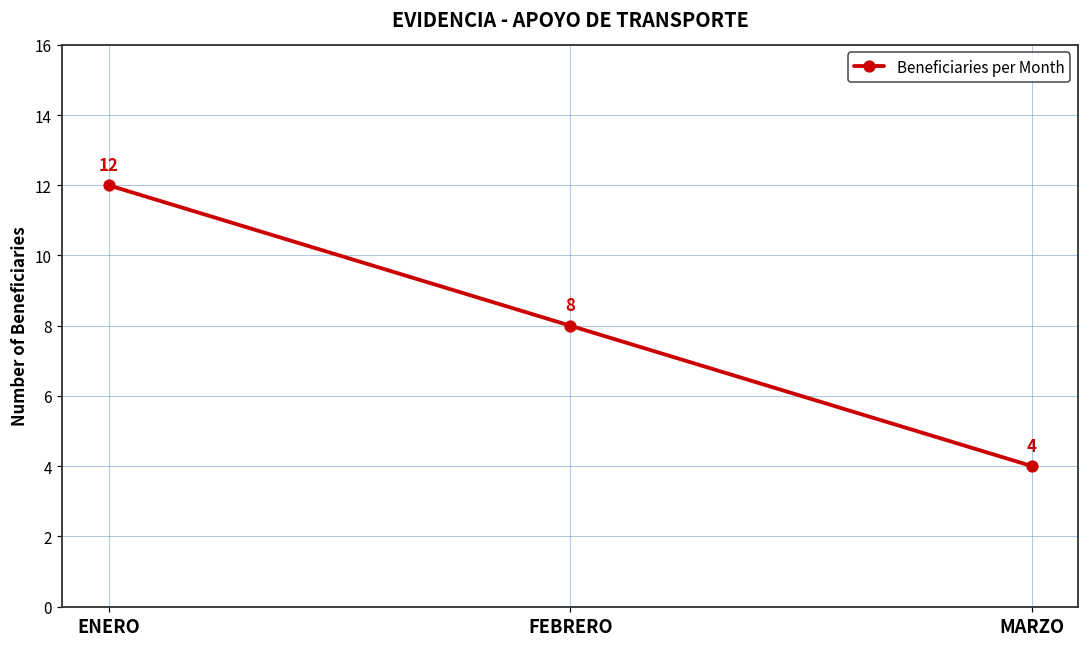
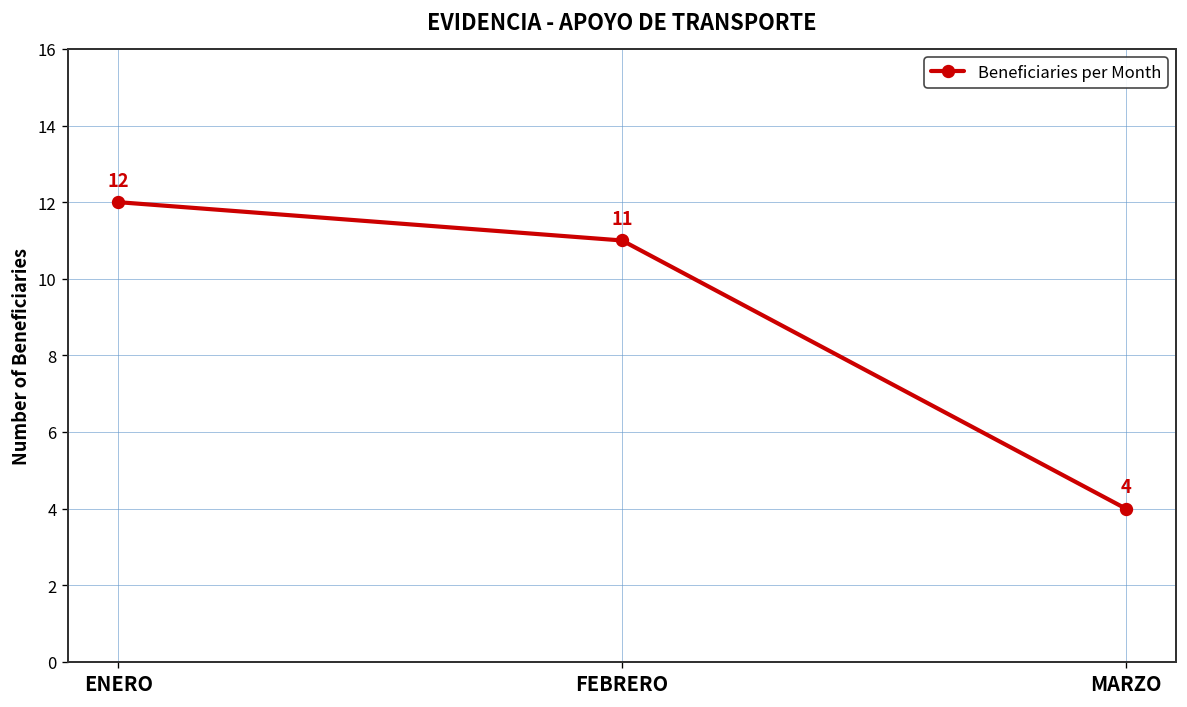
FEBRERO: 8 -> 11
